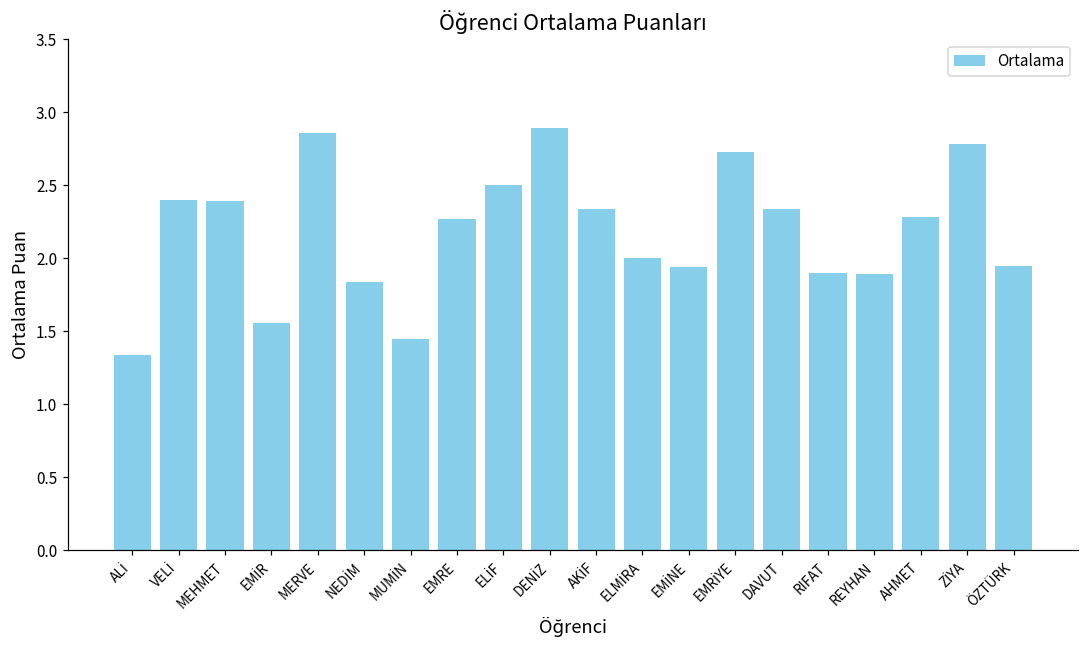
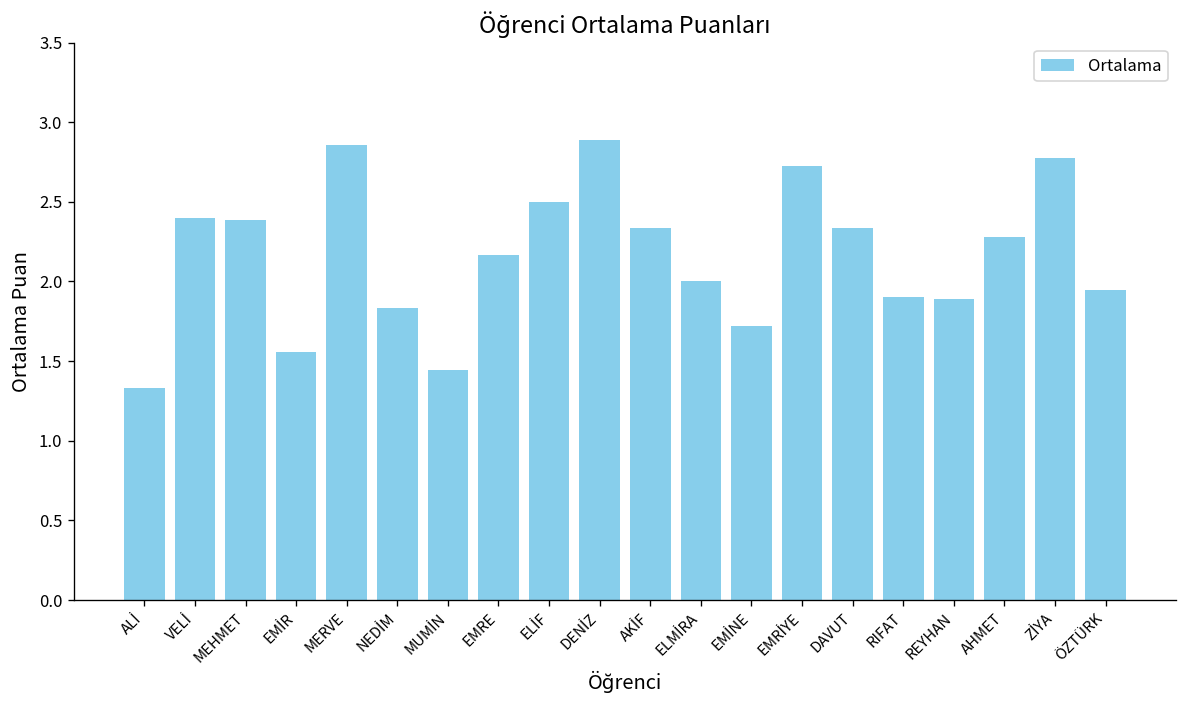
EMRE: 2.27 -> 2.17
EMİNE: 1.94 -> 1.72
